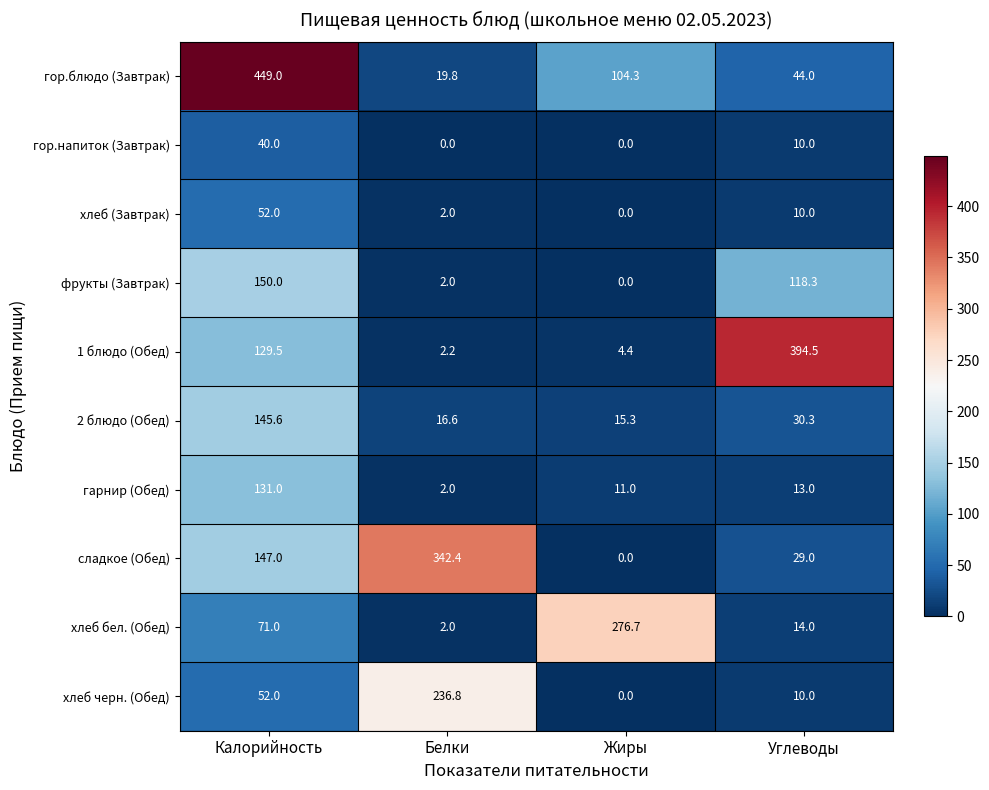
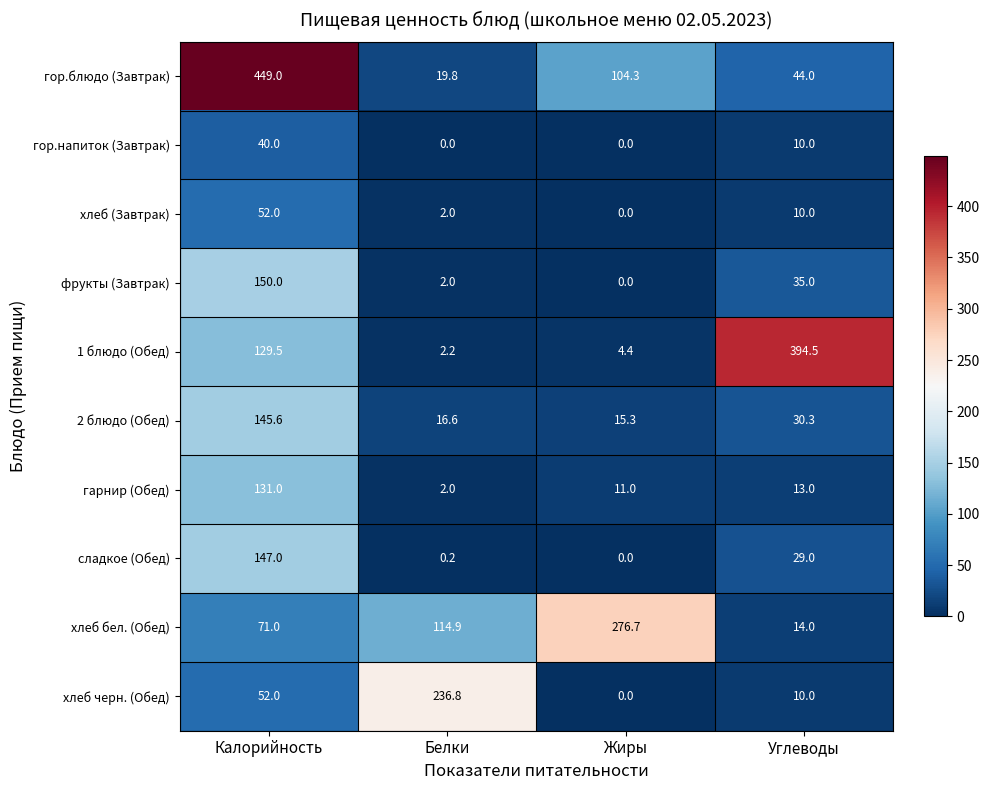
фрукты (Завтрак), Углеводы: 118.3 -> 35.0
сладкое (Обед), Белки: 342.4 -> 0.2
хлеб бел. (Обед), Белки: 2.0 -> 114.9
